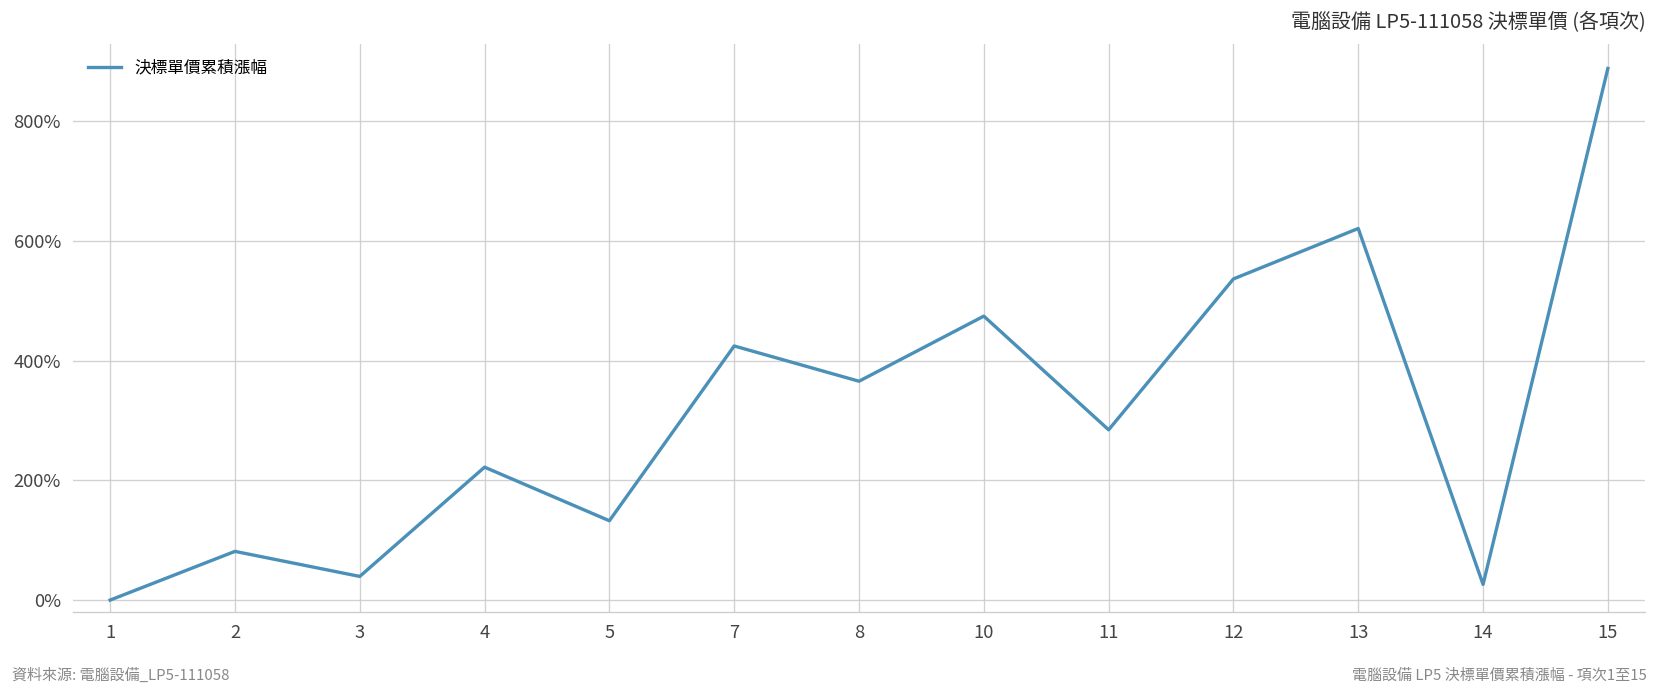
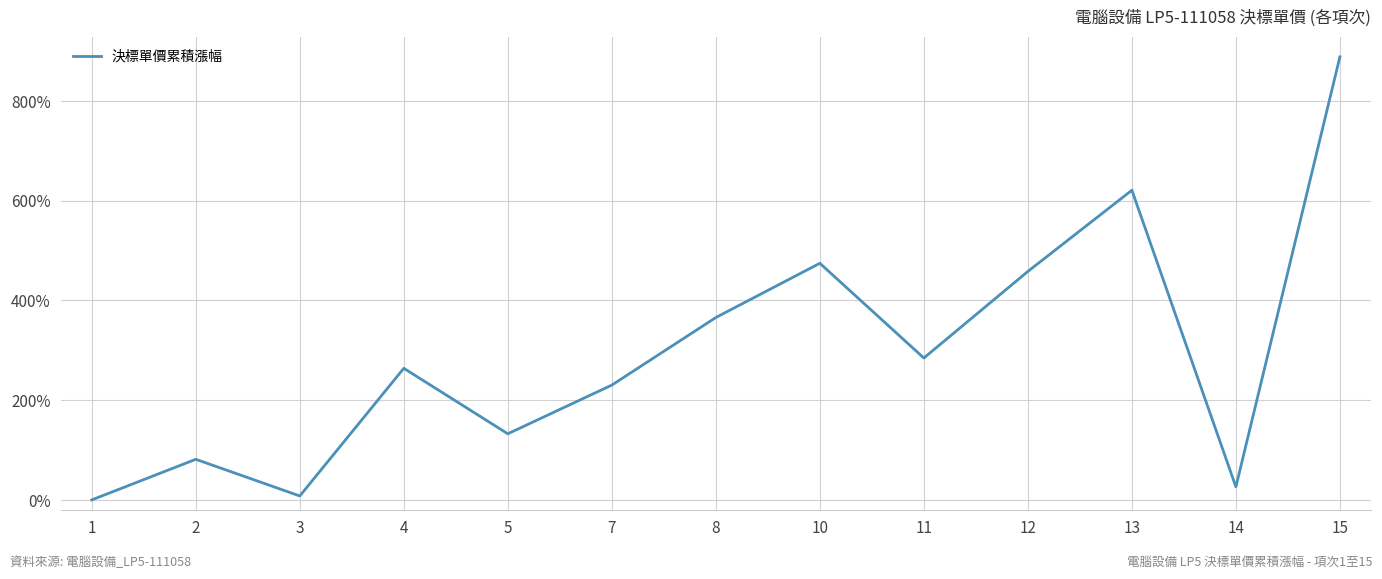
3: 40% -> 10%
4: 220% -> 260%
7: 420% -> 230%
12: 540% -> 460%
